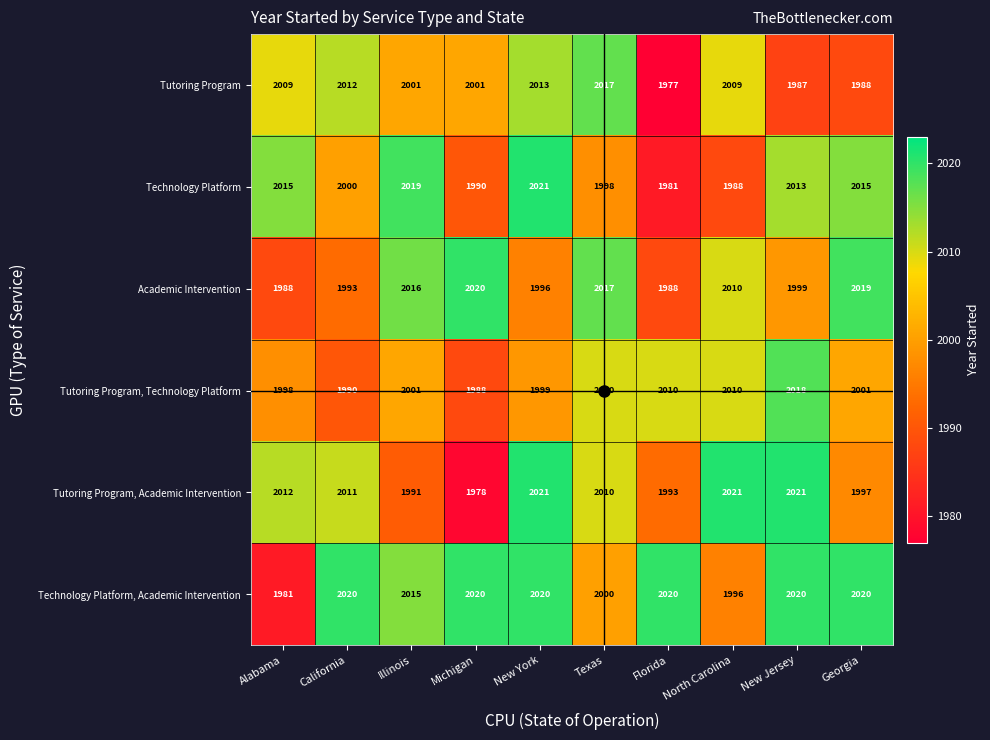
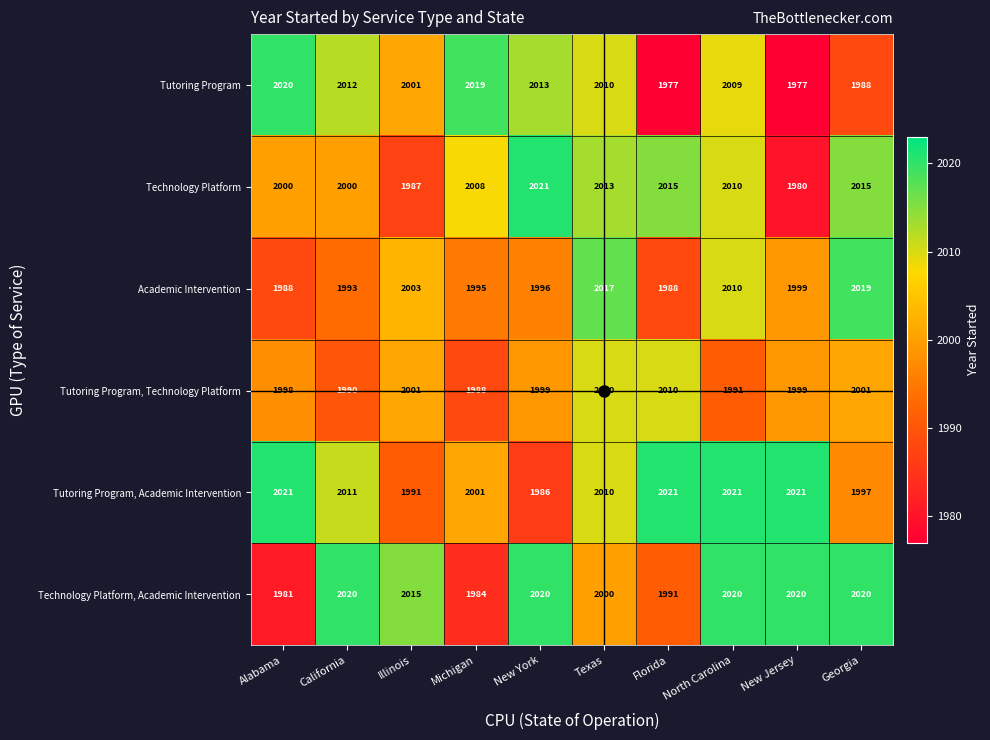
Tutoring Program, Alabama: 2009 -> 2020
Tutoring Program, Michigan: 2001 -> 2019
Tutoring Program, Texas: 2017 -> 2010
Tutoring Program, New Jersey: 1987 -> 1977
Technology Platform, Alabama: 2015 -> 2000
Technology Platform, Illinois: 2019 -> 1987
Technology Platform, Michigan: 1990 -> 2008
Technology Platform, Texas: 1998 -> 2013
Technology Platform, Florida: 1981 -> 2015
Technology Platform, North Carolina: 1988 -> 2010
Technology Platform, New Jersey: 2013 -> 1980
Academic Intervention, Illinois: 2016 -> 2003
Academic Intervention, Michigan: 2020 -> 1995
Tutoring Program, Technology Platform, North Carolina: 2010 -> 1991
Tutoring Program, Technology Platform, New Jersey: 2018 -> 1999
Tutoring Program, Academic Intervention, Alabama: 2012 -> 2021
Tutoring Program, Academic Intervention, Michigan: 1978 -> 2001
Tutoring Program, Academic Intervention, New York: 2021 -> 1986
Tutoring Program, Academic Intervention, Florida: 1993 -> 2021
Technology Platform, Academic Intervention, Michigan: 2020 -> 1984
Technology Platform, Academic Intervention, Florida: 2020 -> 1991
Technology Platform, Academic Intervention, North Carolina: 1996 -> 2020
